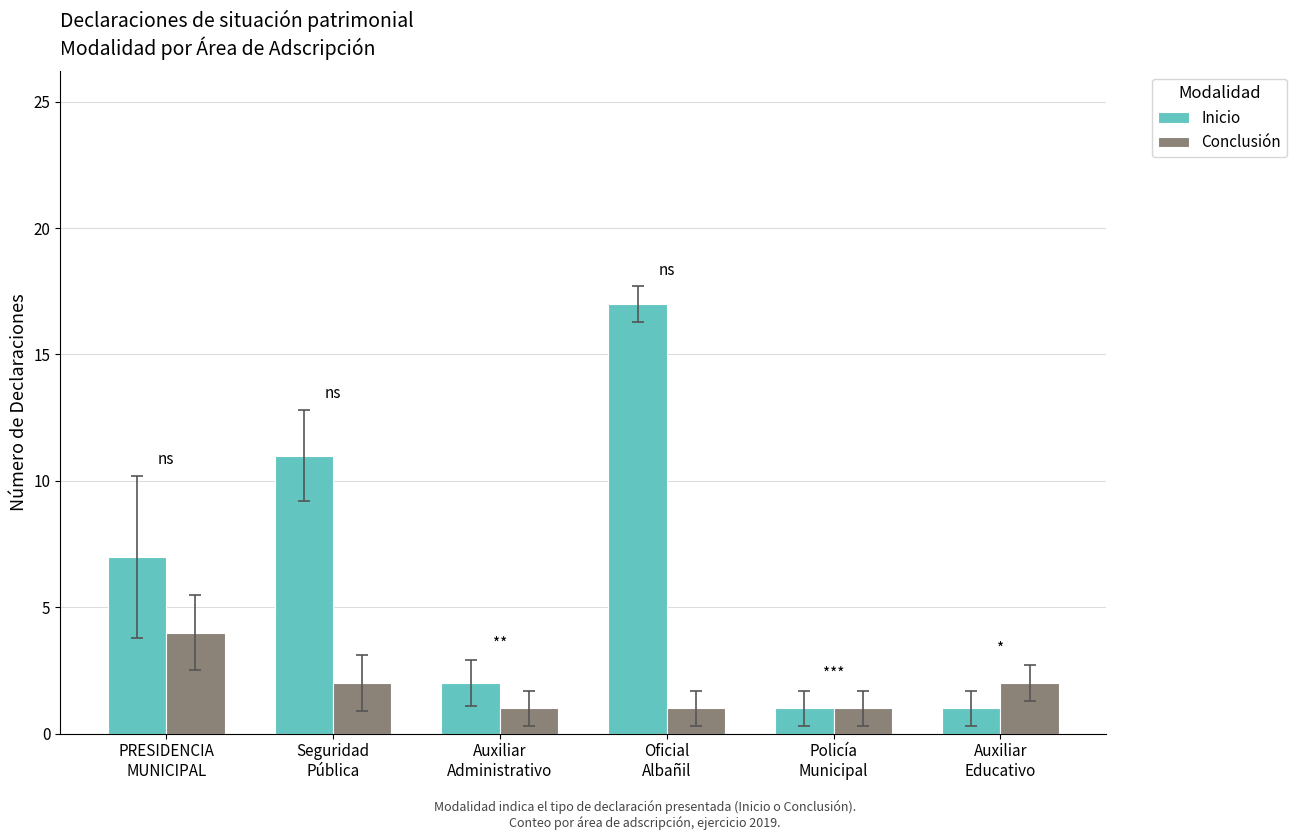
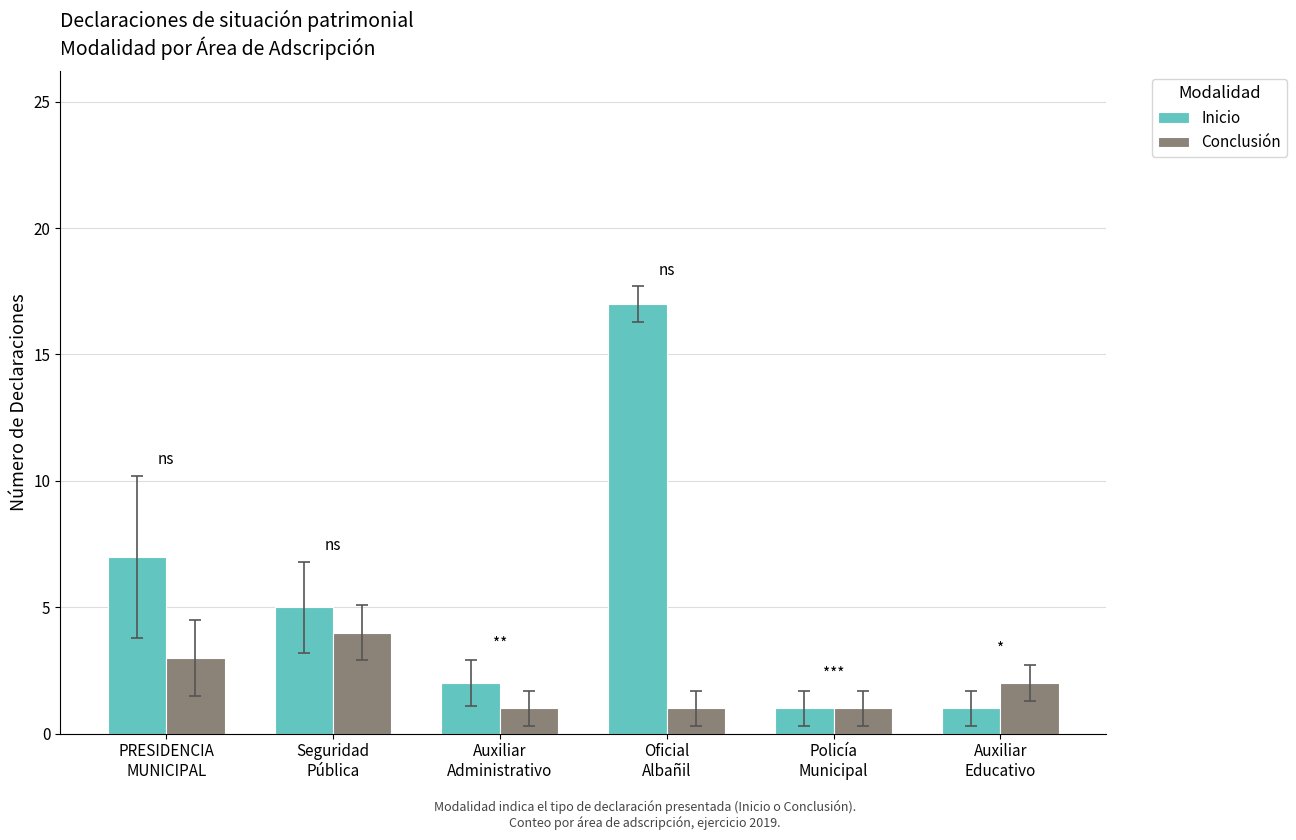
Conclusión, PRESIDENCIA MUNICIPAL: 4 -> 3
Inicio, Seguridad Pública: 11 -> 5
Conclusión, Seguridad Pública: 2 -> 4
